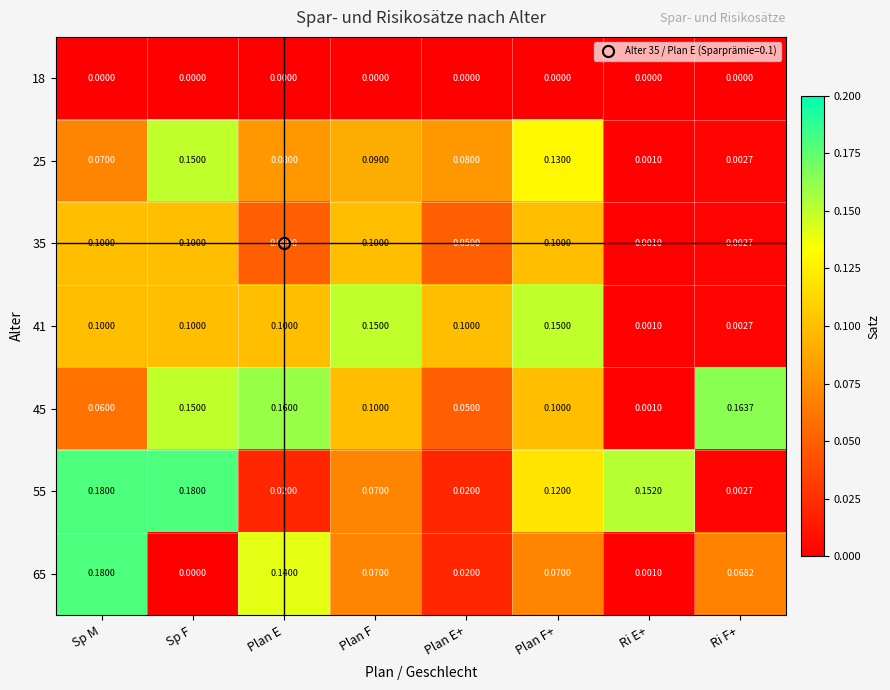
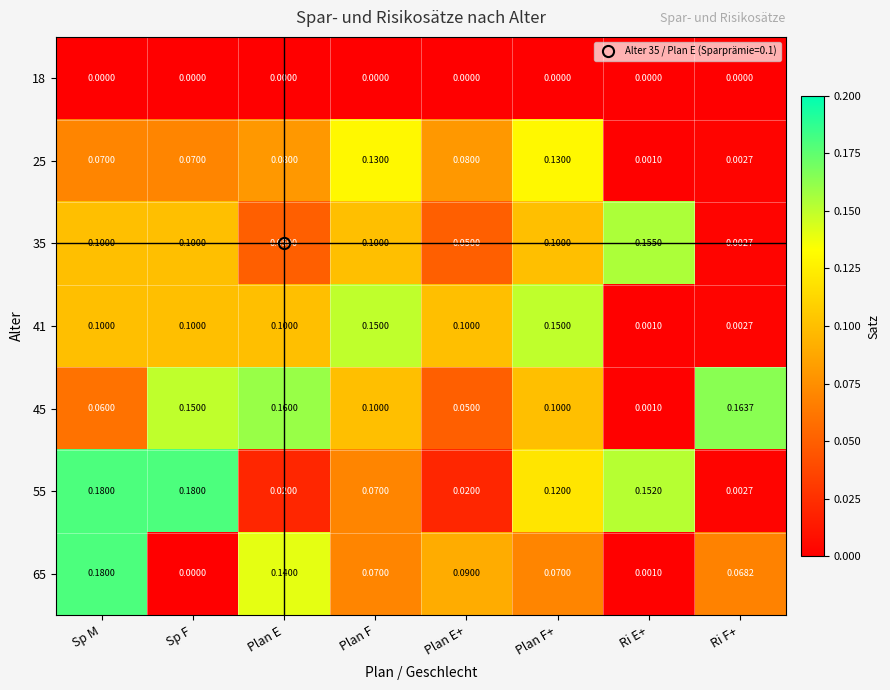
25, Sp F: 0.1500 -> 0.0700
25, Plan F: 0.0900 -> 0.1300
35, Ri E+: 0.0010 -> 0.1550
65, Plan E+: 0.0200 -> 0.0900
